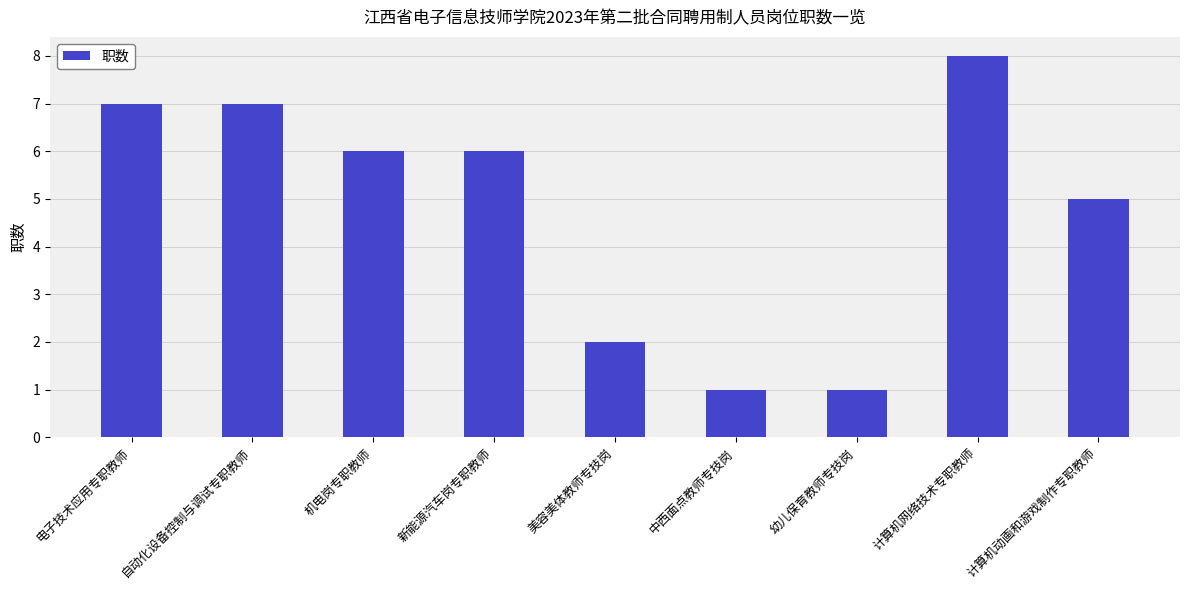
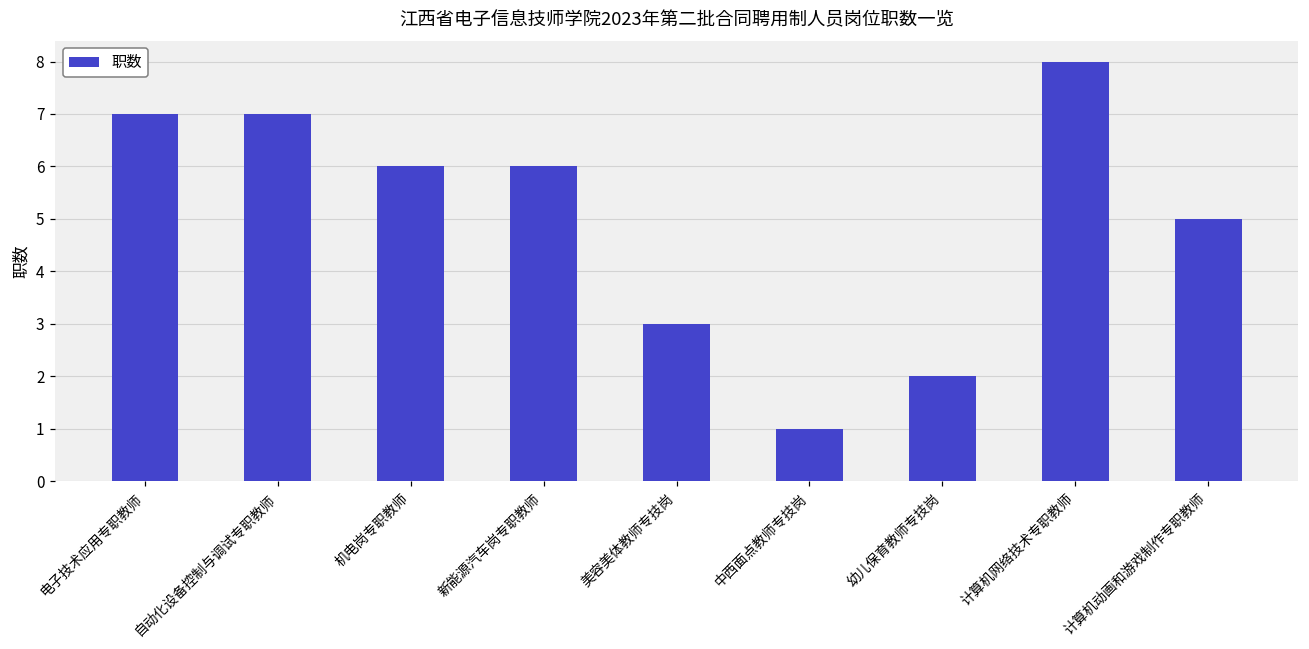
美容美体教师专技岗: 2 -> 3
幼儿保育教师专技岗: 1 -> 2
